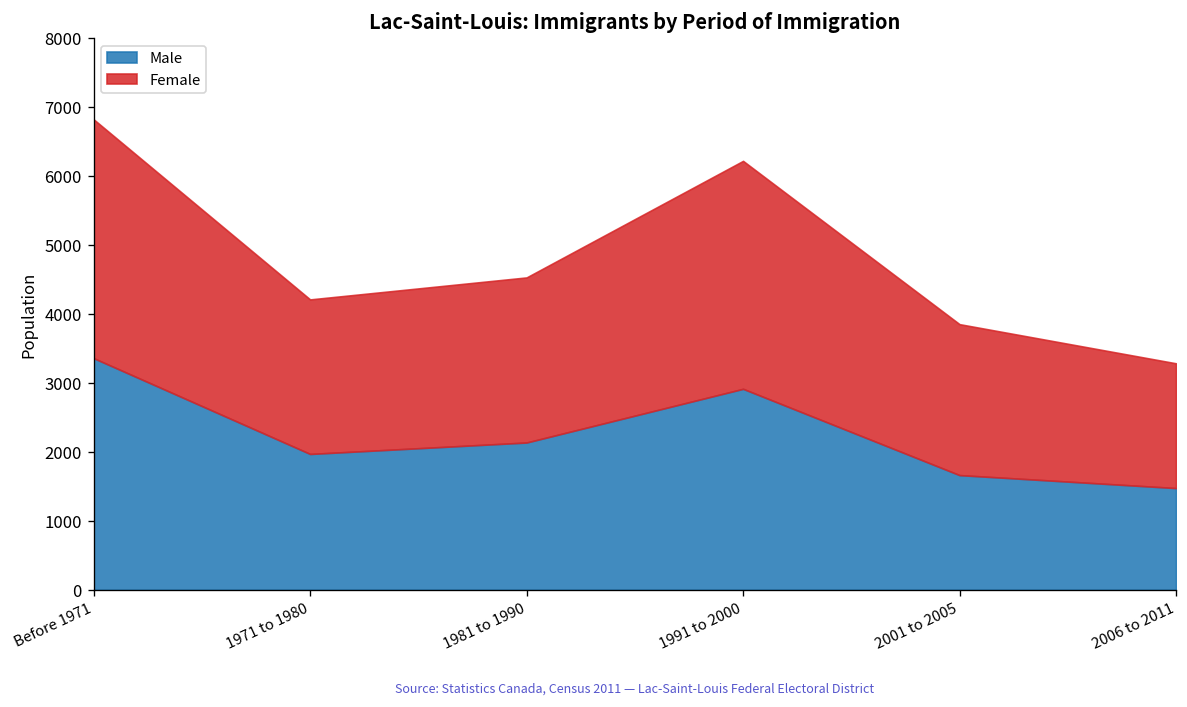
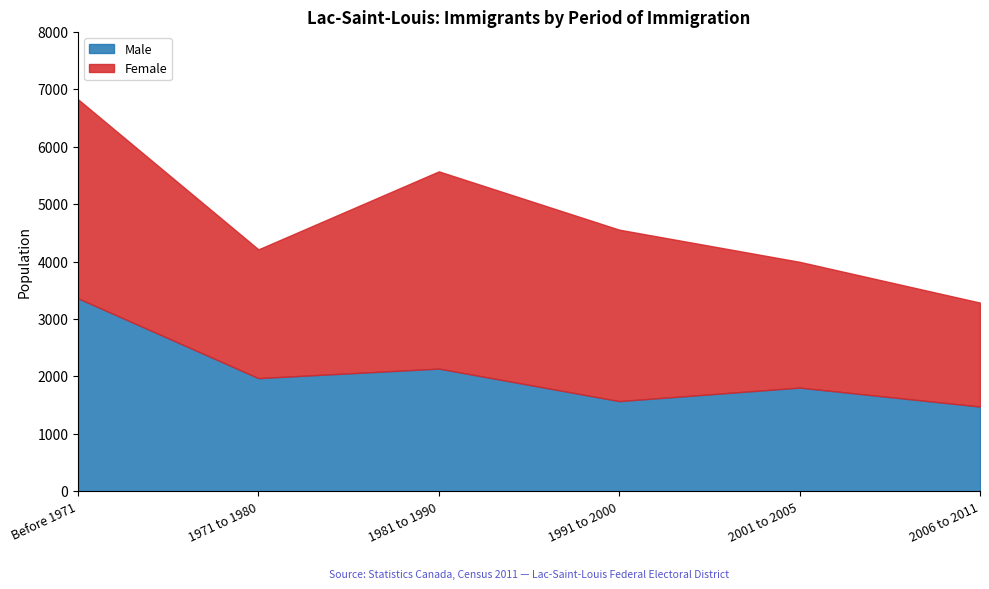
Female, 1981 to 1990: 2400 -> 3400
Male, 1991 to 2000: 2900 -> 1600
Female, 1991 to 2000: 3300 -> 3000
Male, 2001 to 2005: 1700 -> 1800
